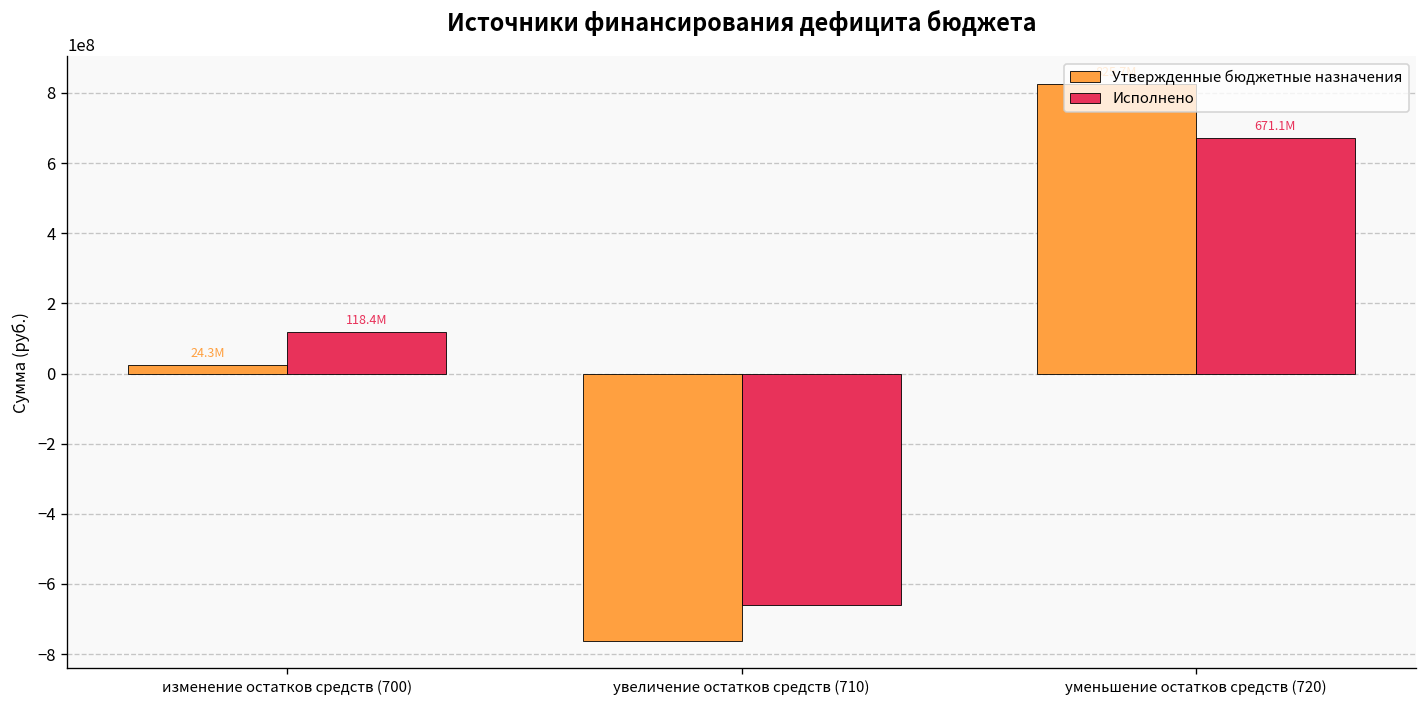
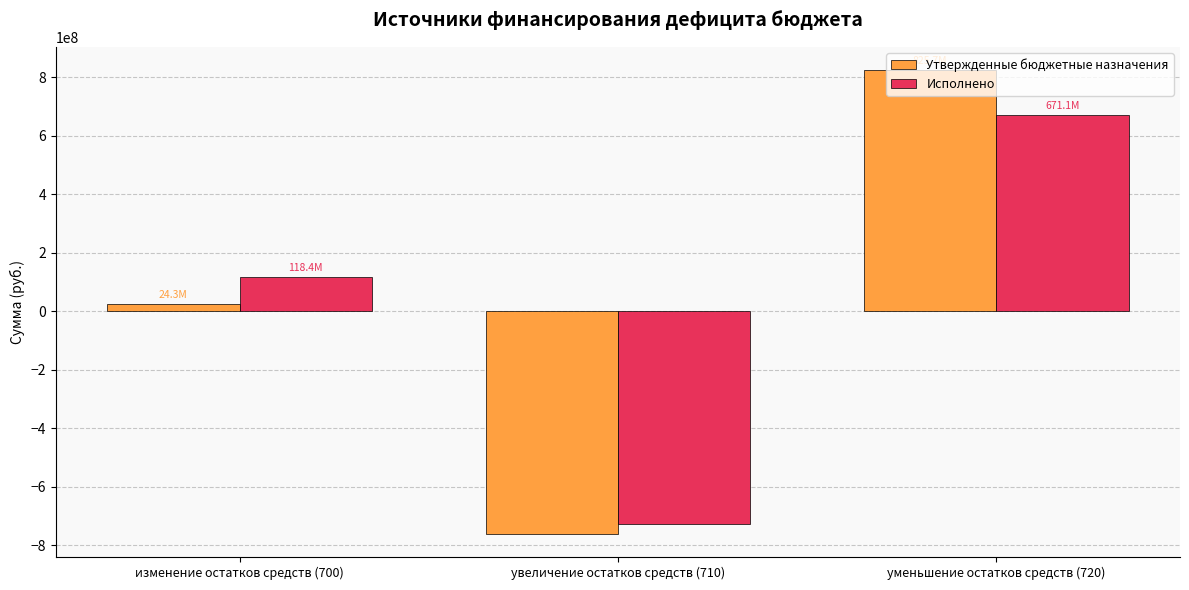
Исполнено, увеличение остатков средств (710): -660000000 -> -730000000
